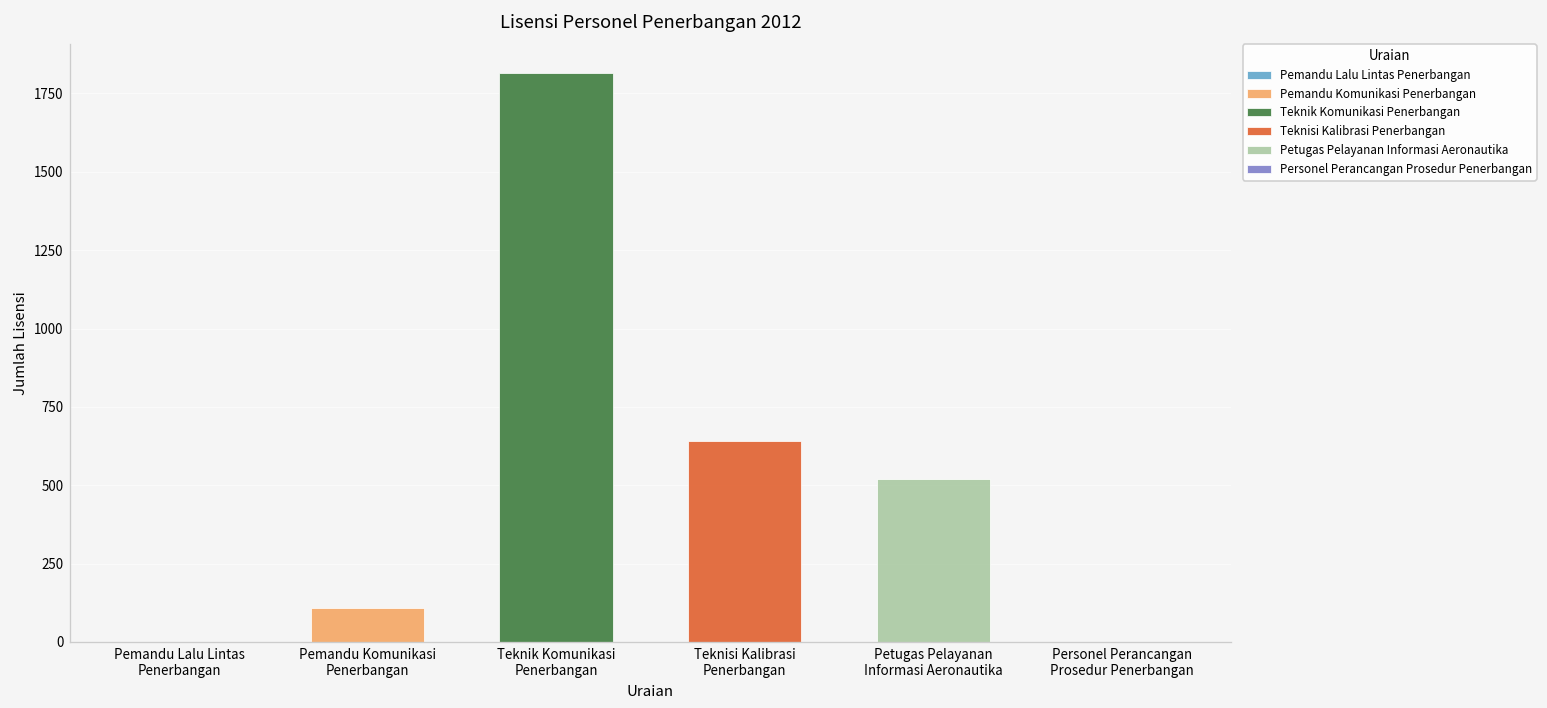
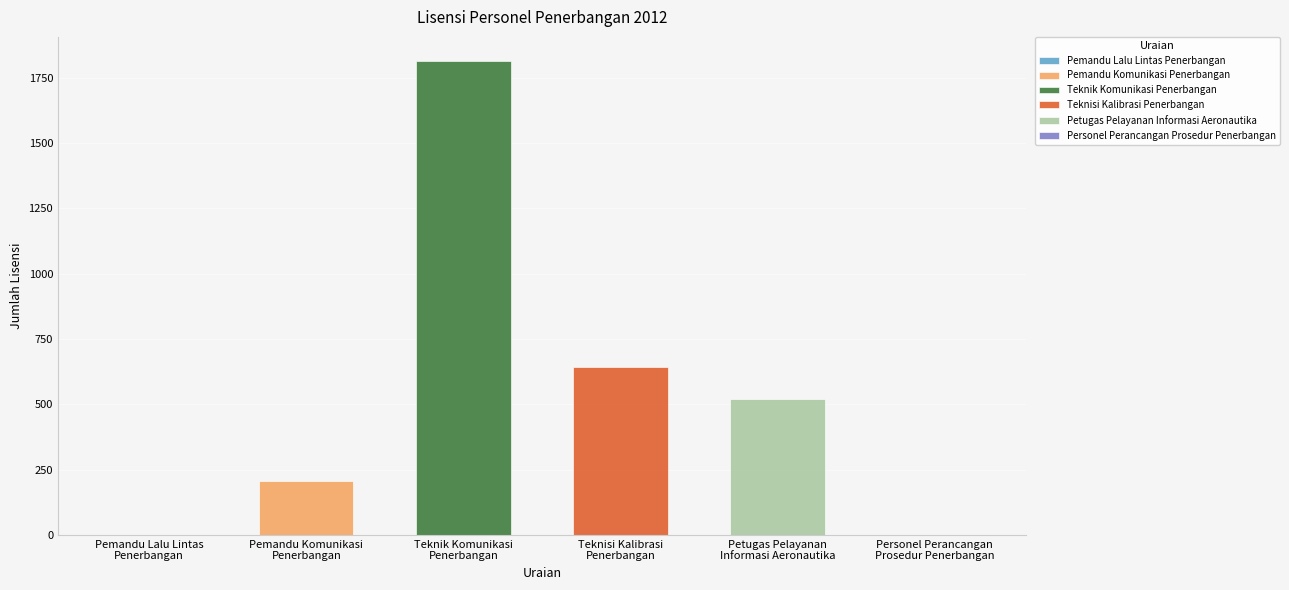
Pemandu Komunikasi Penerbangan: 110 -> 210
